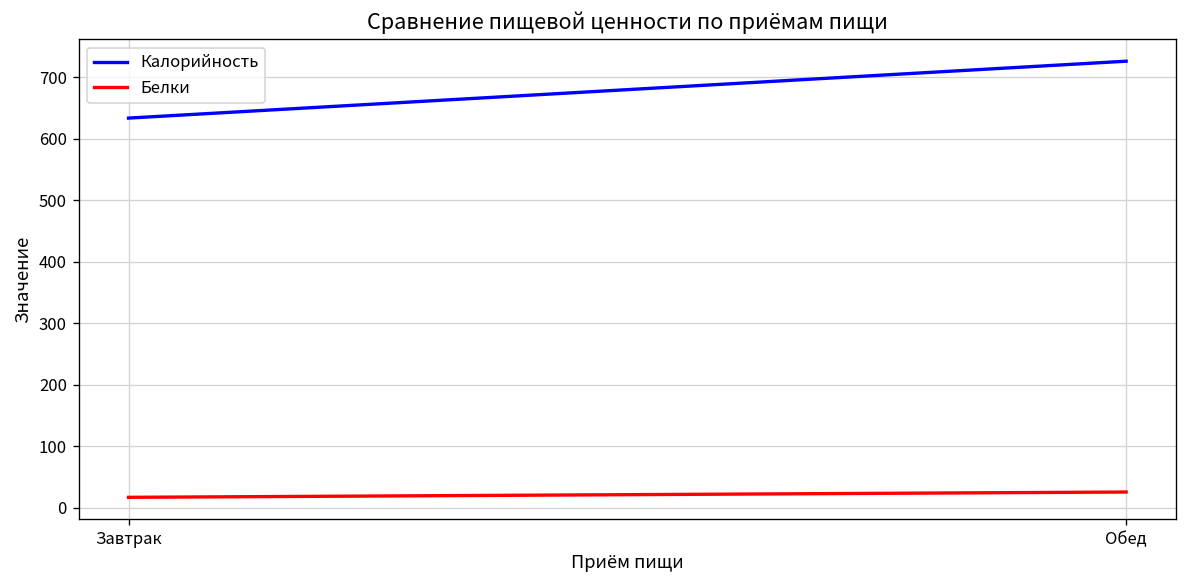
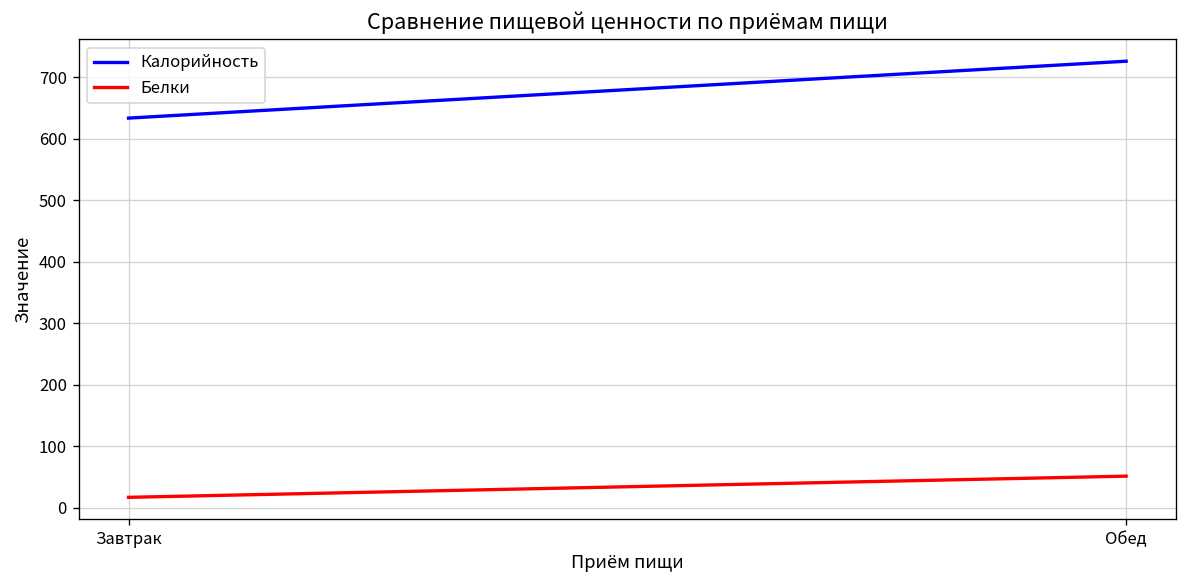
Белки, Обед: 30 -> 50
